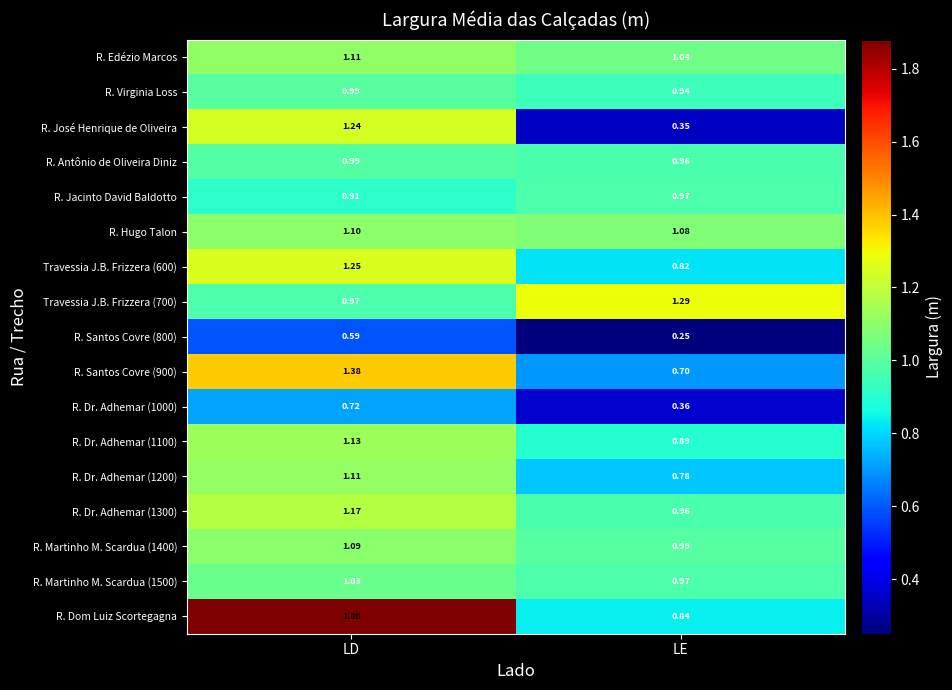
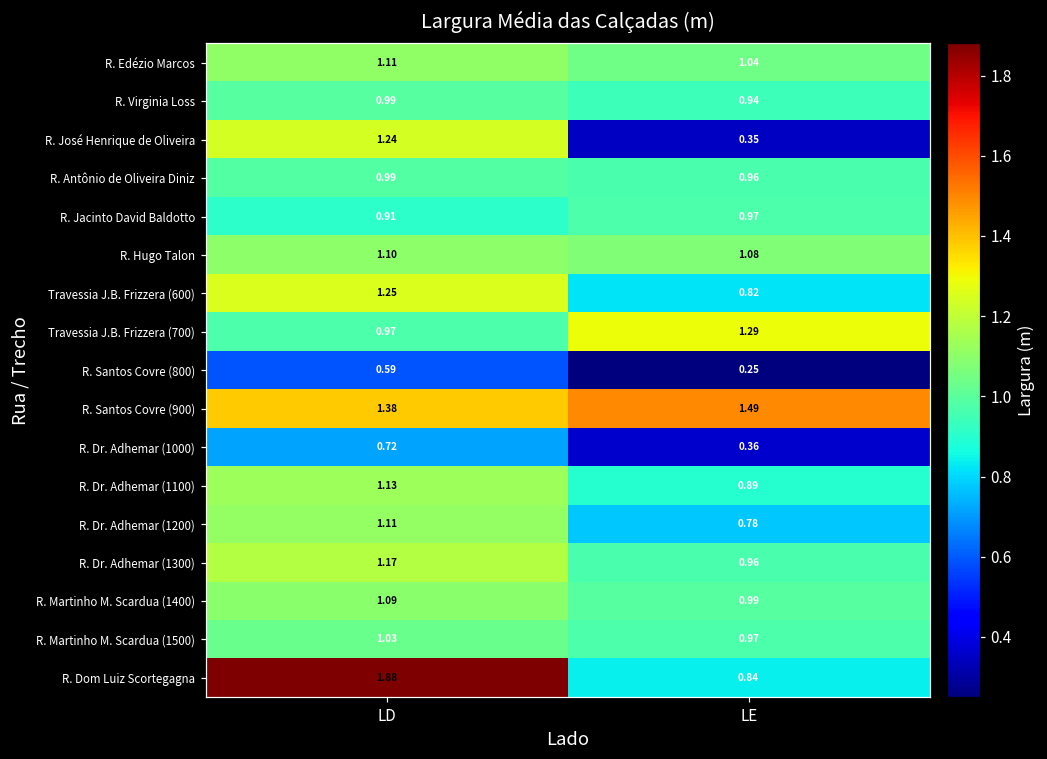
R. Santos Covre (900), LE: 0.70 -> 1.49
